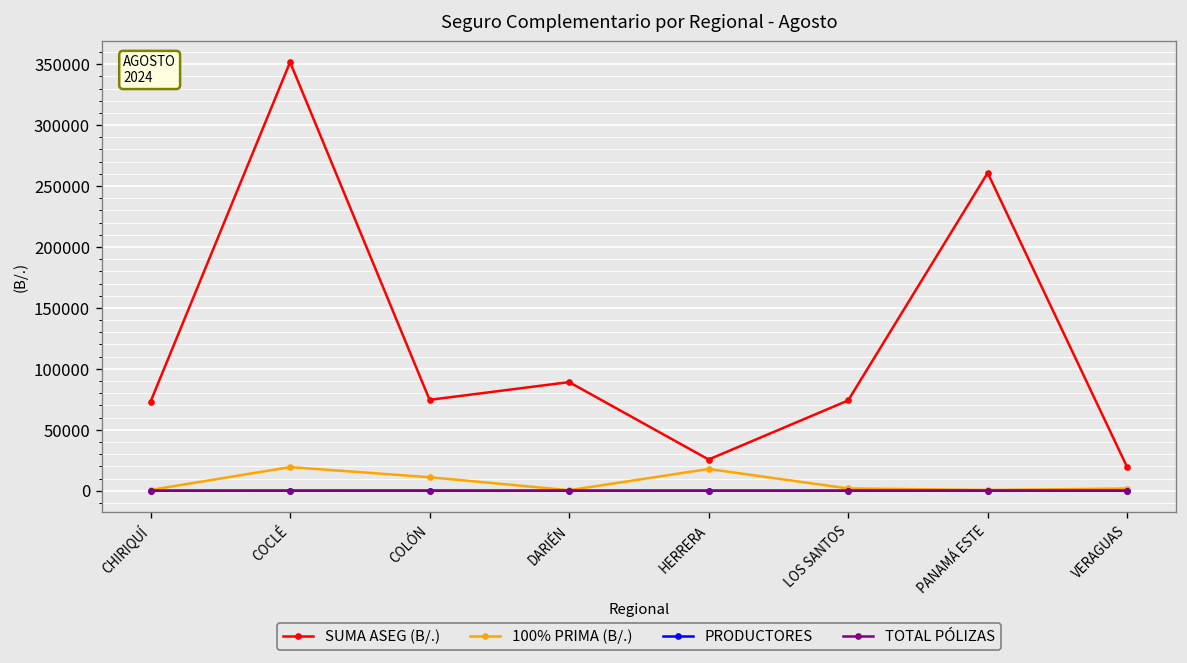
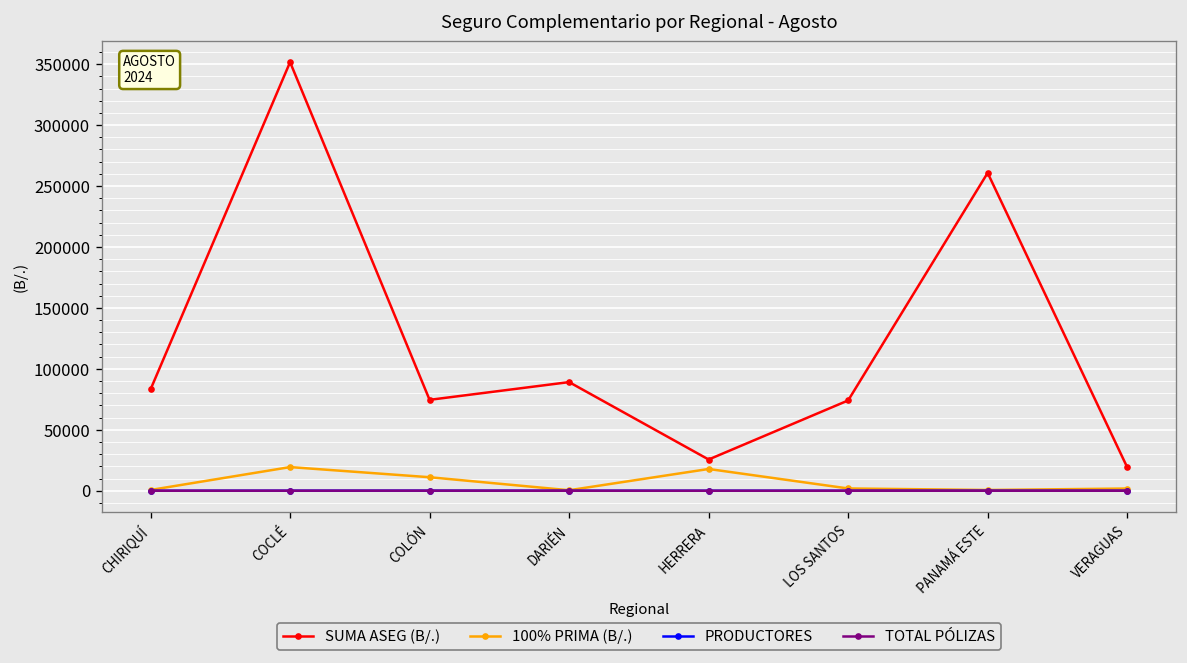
SUMA ASEG (B/.), CHIRIQUÍ: 73000 -> 83000
